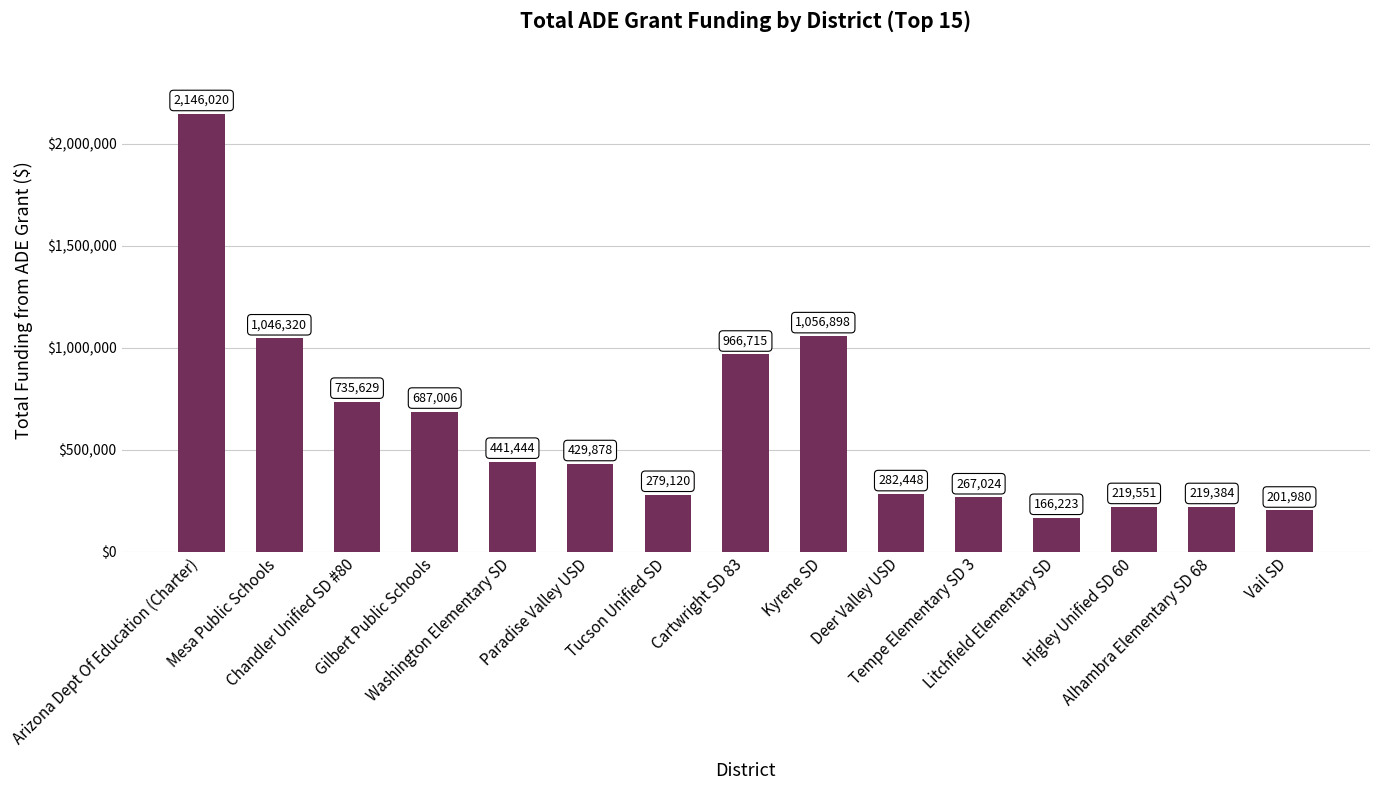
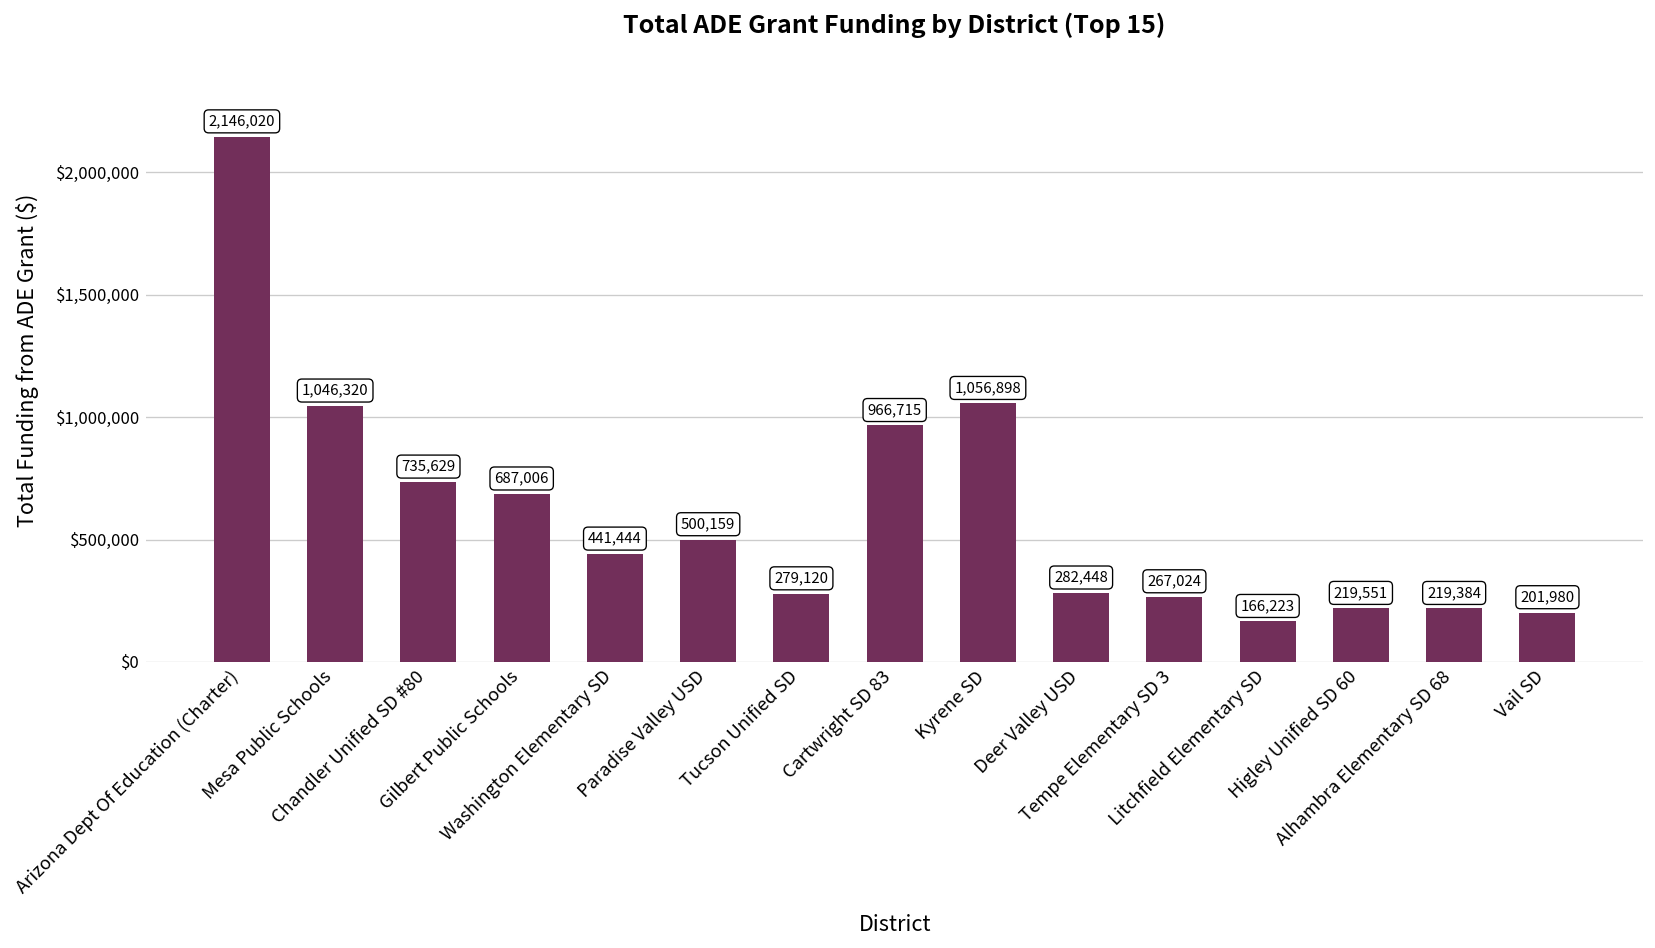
Paradise Valley USD: 429,878 -> 500,159
